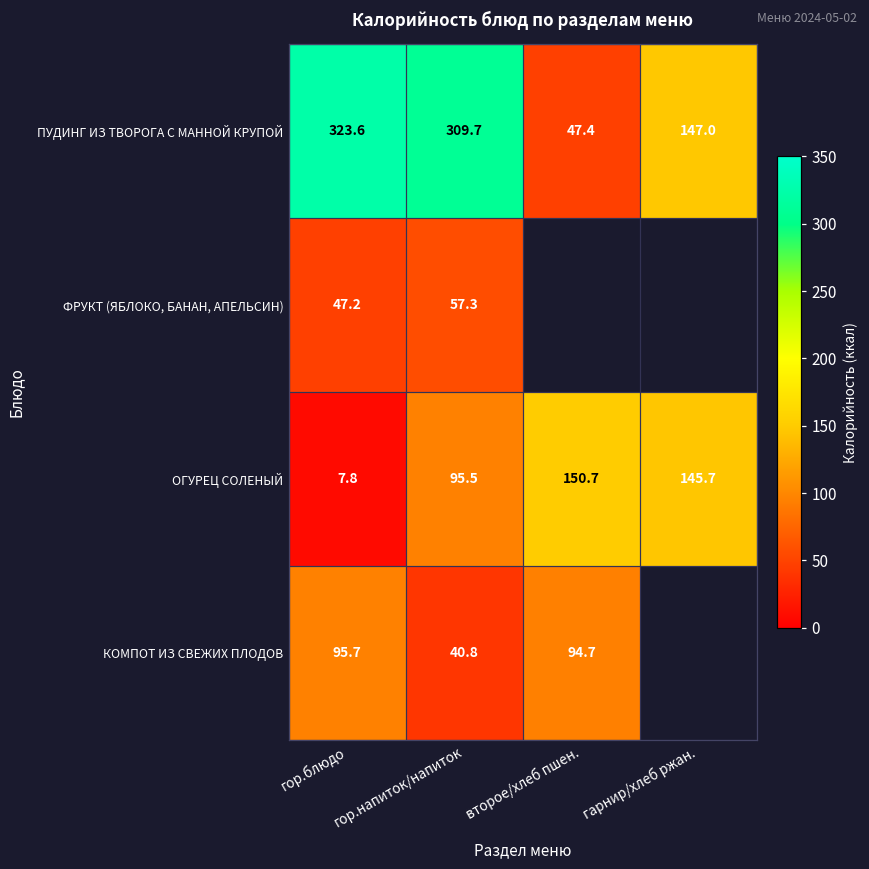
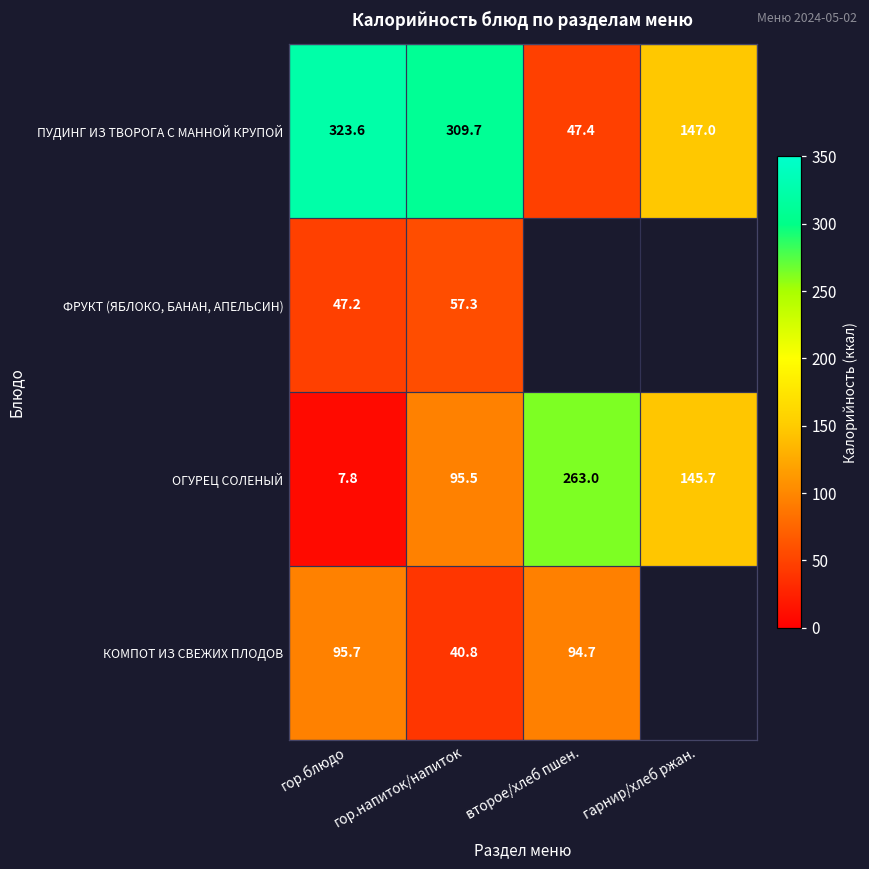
ОГУРЕЦ СОЛЕНЫЙ, второе/хлеб пшен.: 150.7 -> 263.0
